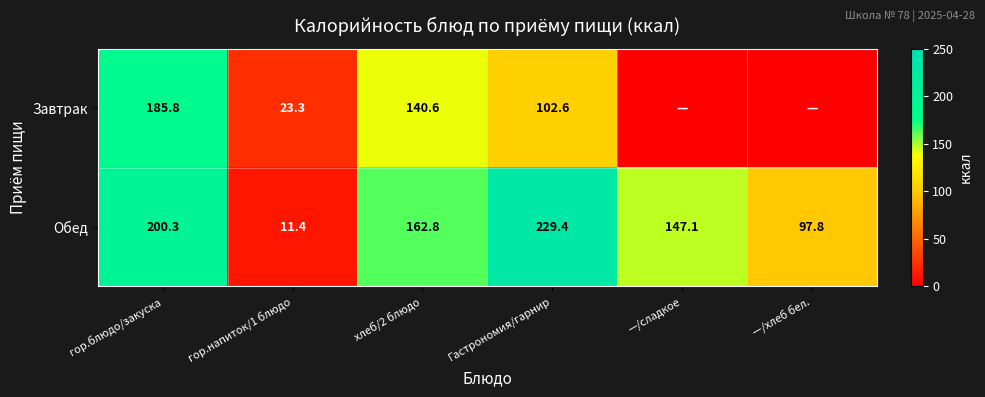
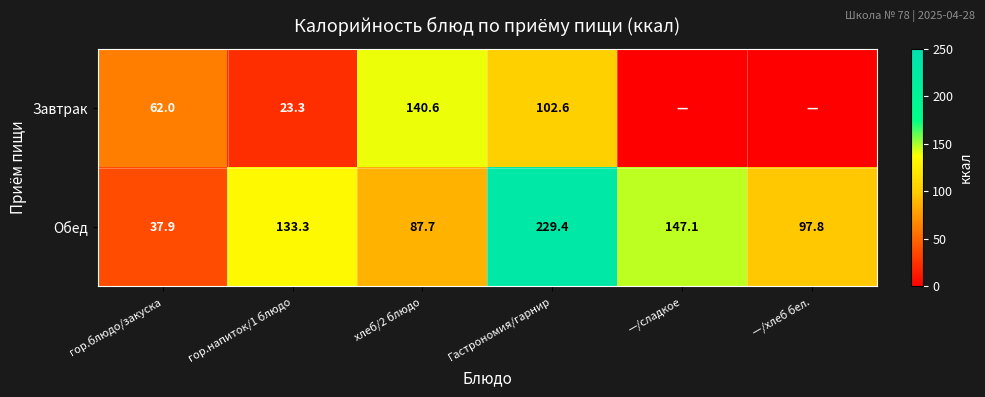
Завтрак, гор.блюдо/закуска: 185.8 -> 62.0
Обед, гор.блюдо/закуска: 200.3 -> 37.9
Обед, гор.напиток/1 блюдо: 11.4 -> 133.3
Обед, хлеб/2 блюдо: 162.8 -> 87.7
